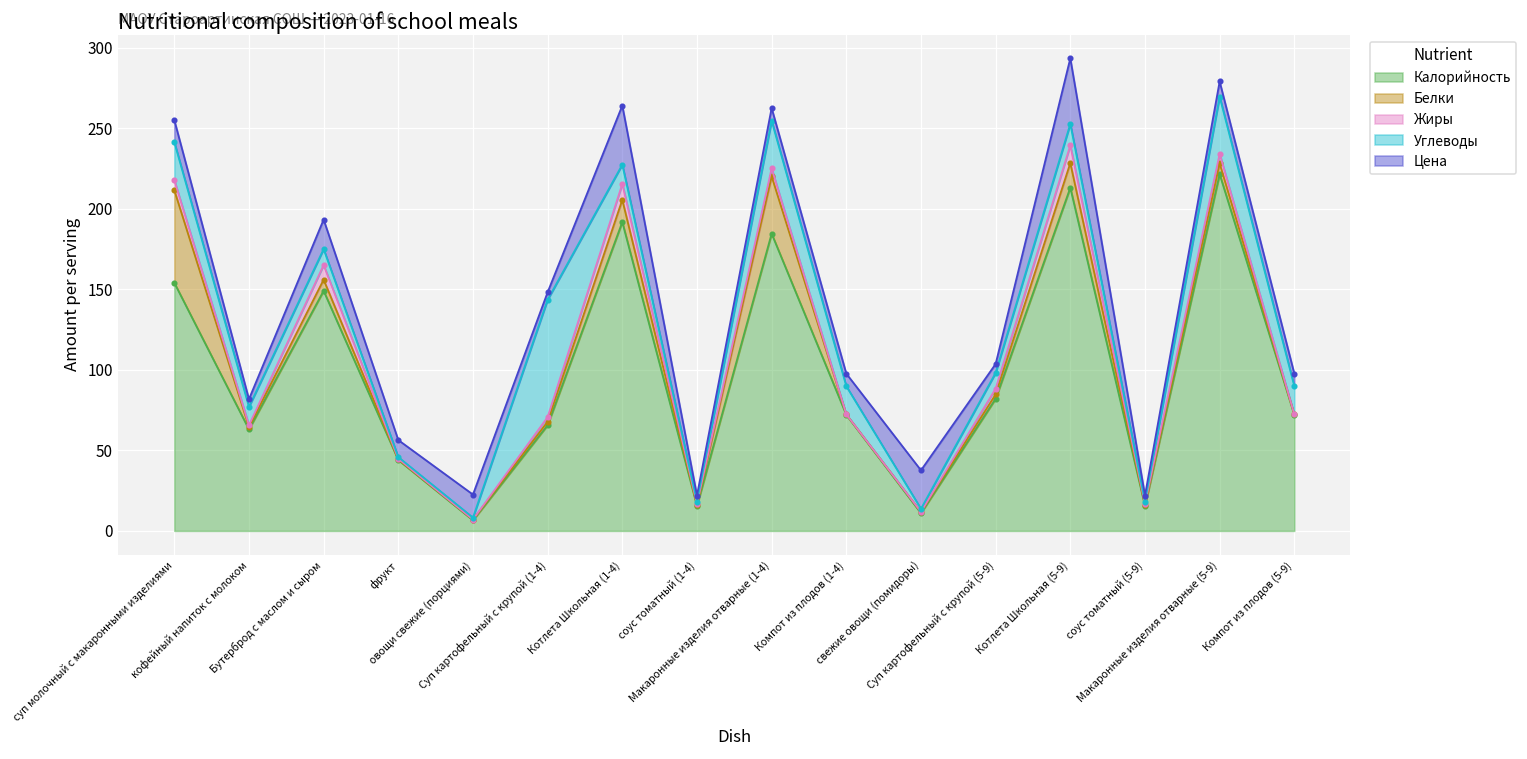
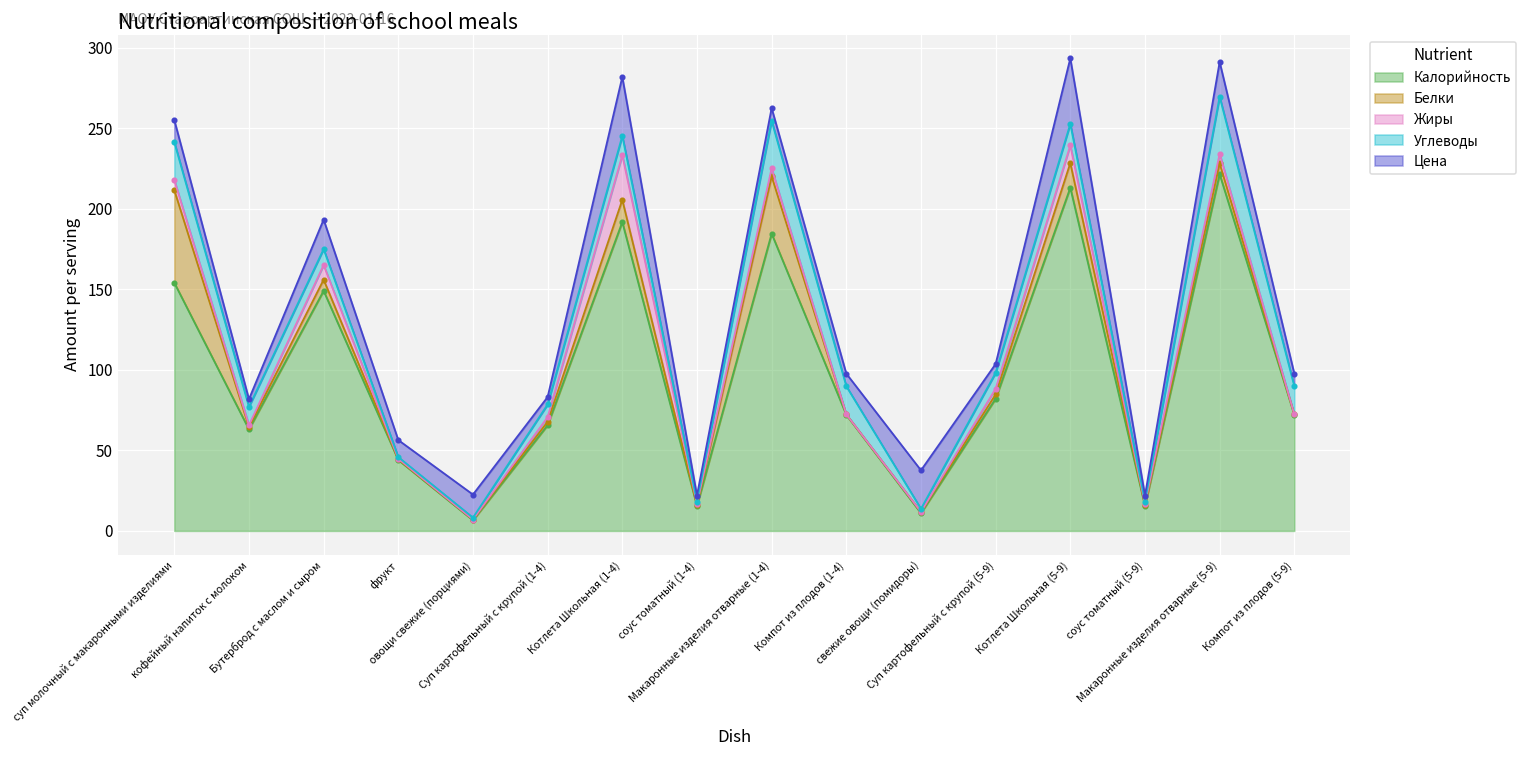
Углеводы, Суп картофельный с крупой (1-4): 73 -> 8
Жиры, Котлета Школьная (1-4): 10 -> 28
Цена, Макаронные изделия отварные (5-9): 9 -> 22
